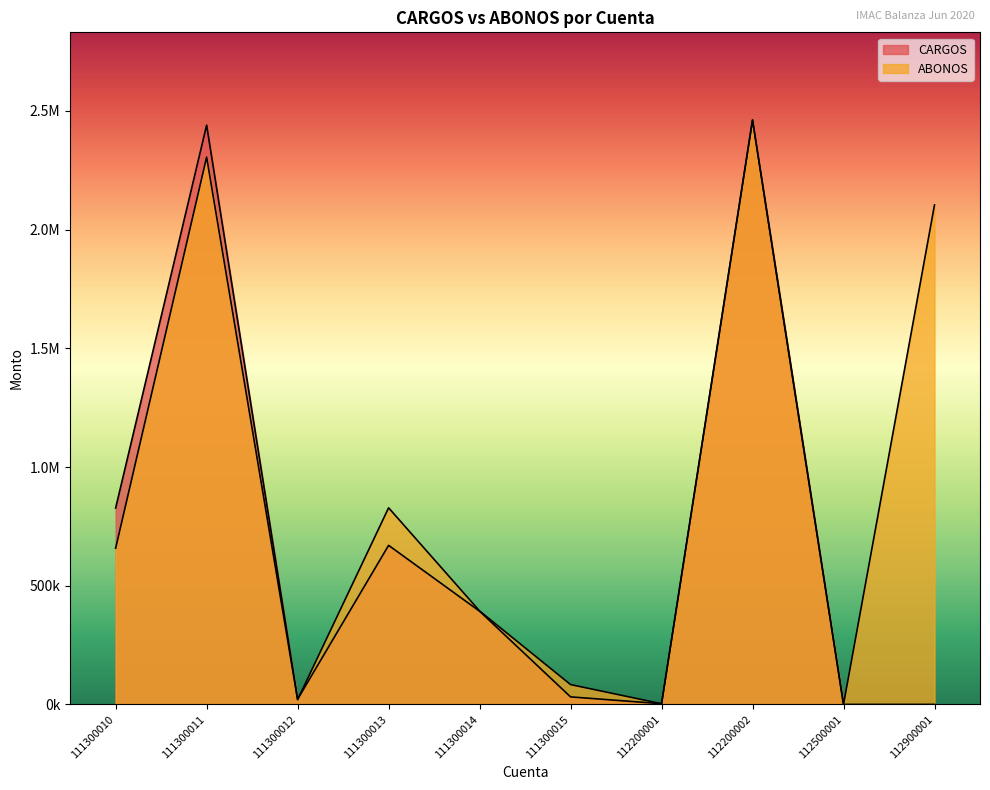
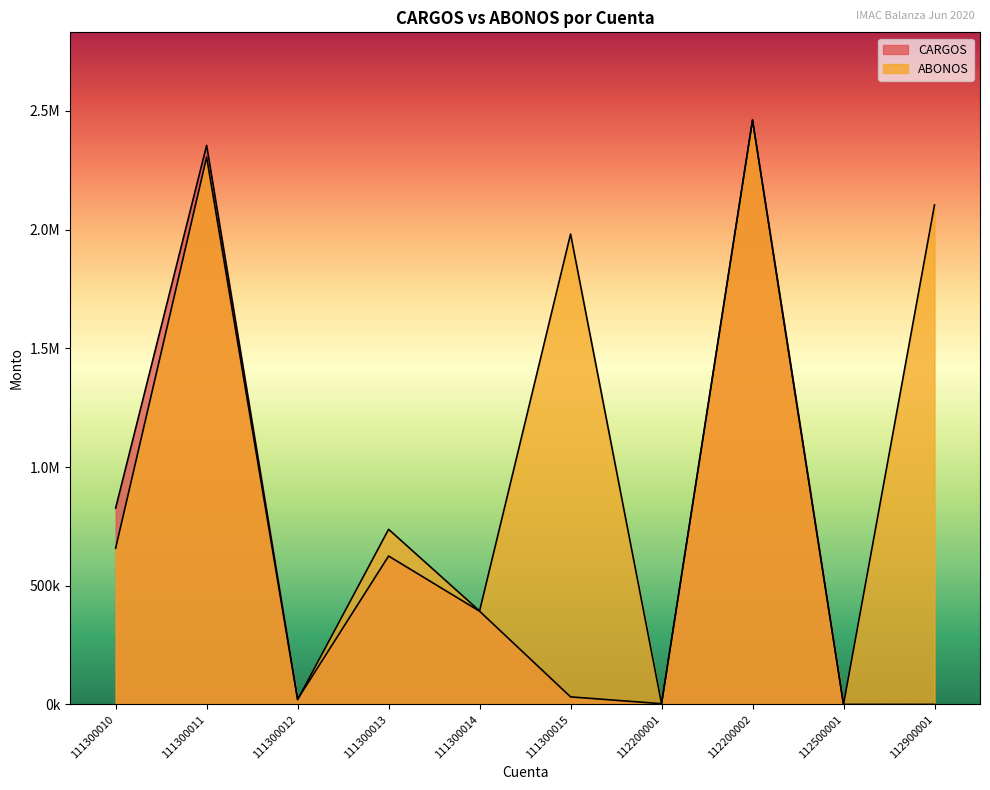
CARGOS, 111300011: 2440000 -> 2350000
CARGOS, 111300013: 670000 -> 620000
ABONOS, 111300013: 830000 -> 740000
ABONOS, 111300015: 80000 -> 1980000
